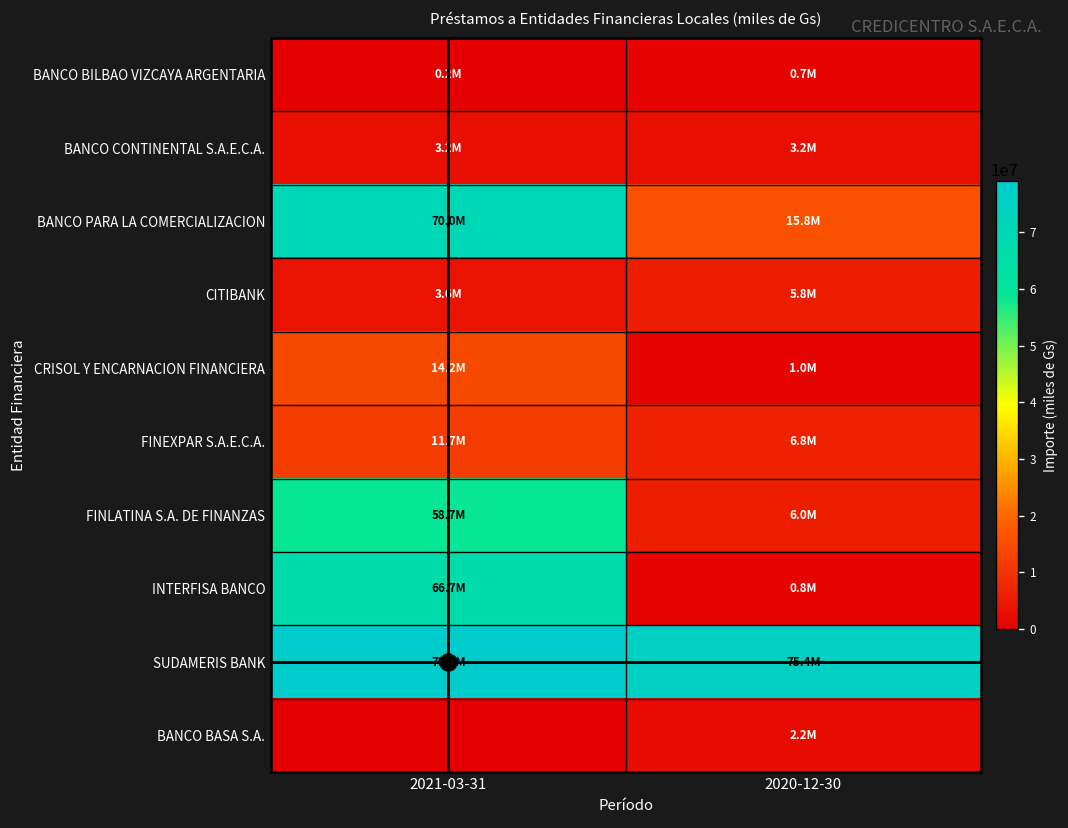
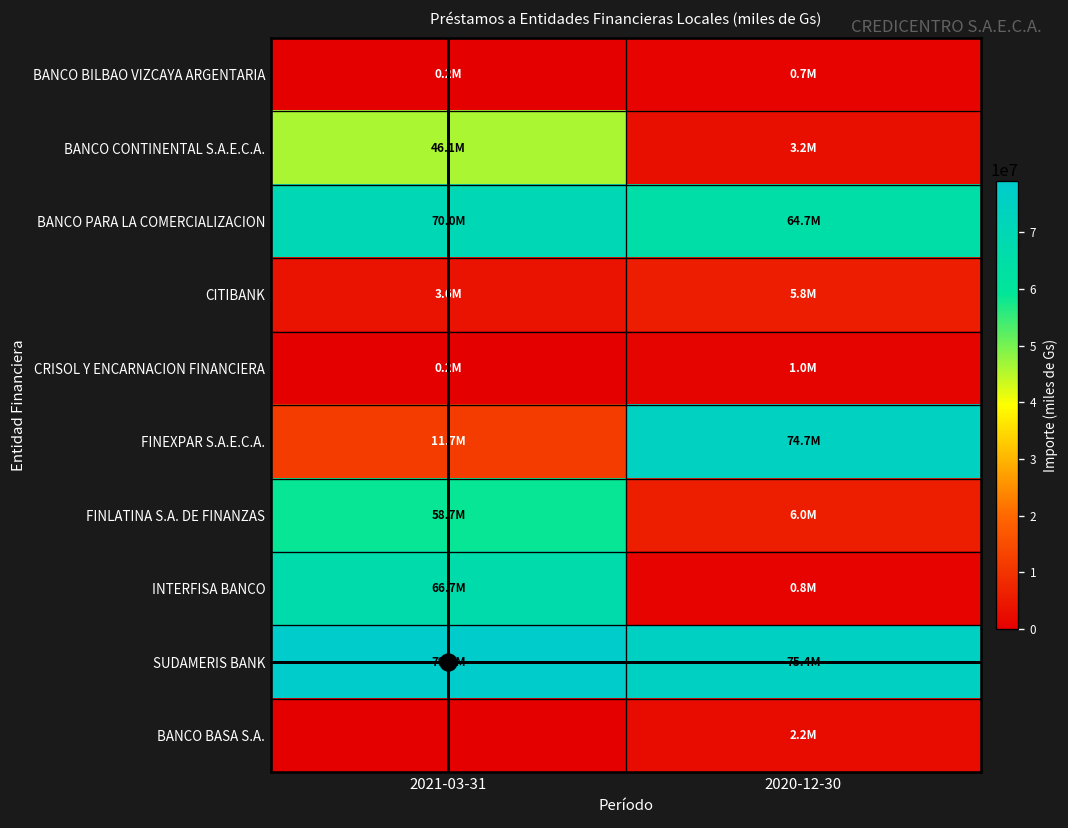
BANCO CONTINENTAL S.A.E.C.A., 2021-03-31: 3.2M -> 46.1M
BANCO PARA LA COMERCIALIZACION, 2020-12-30: 15.8M -> 64.7M
CRISOL Y ENCARNACION FINANCIERA, 2021-03-31: 14.2M -> 0.2M
FINEXPAR S.A.E.C.A., 2020-12-30: 6.8M -> 74.7M
